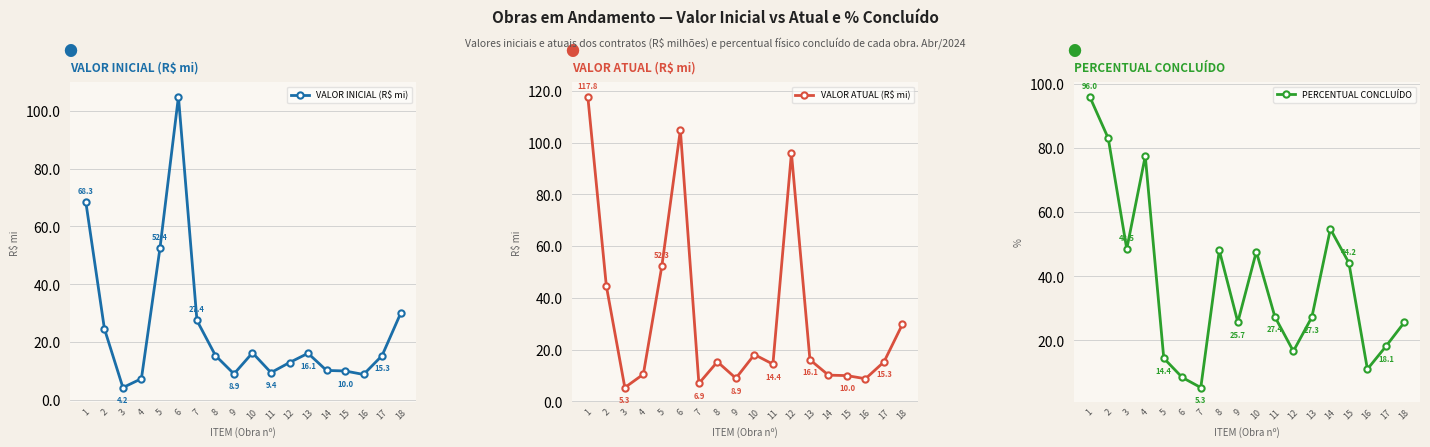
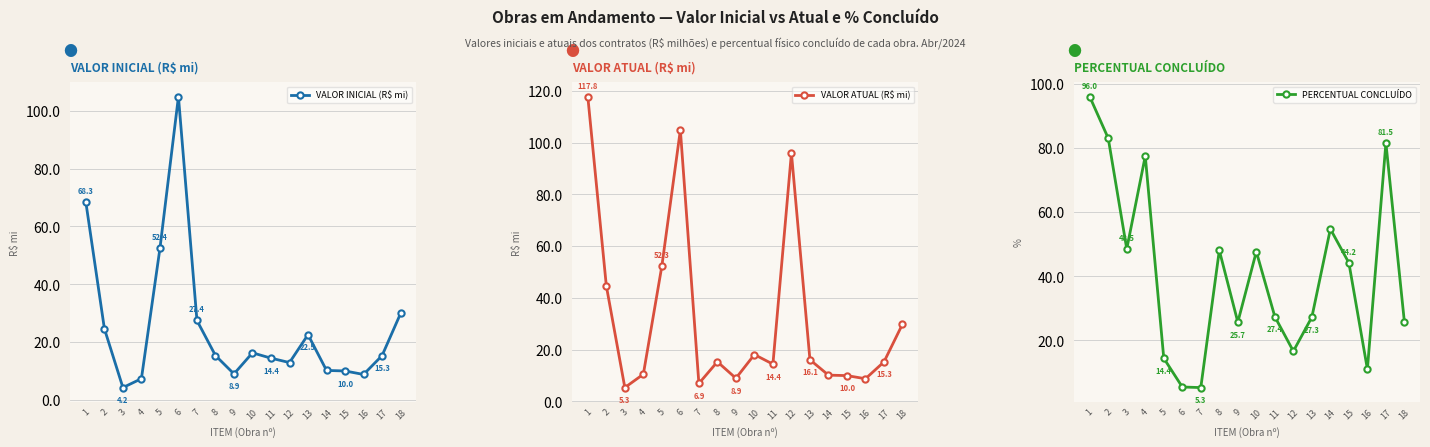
VALOR INICIAL (R$ mi), 11: 9.4 -> 14.4
VALOR INICIAL (R$ mi), 13: 16.1 -> 22.5
PERCENTUAL CONCLUÍDO, 6: 8 -> 5
PERCENTUAL CONCLUÍDO, 17: 18.1 -> 81.5
